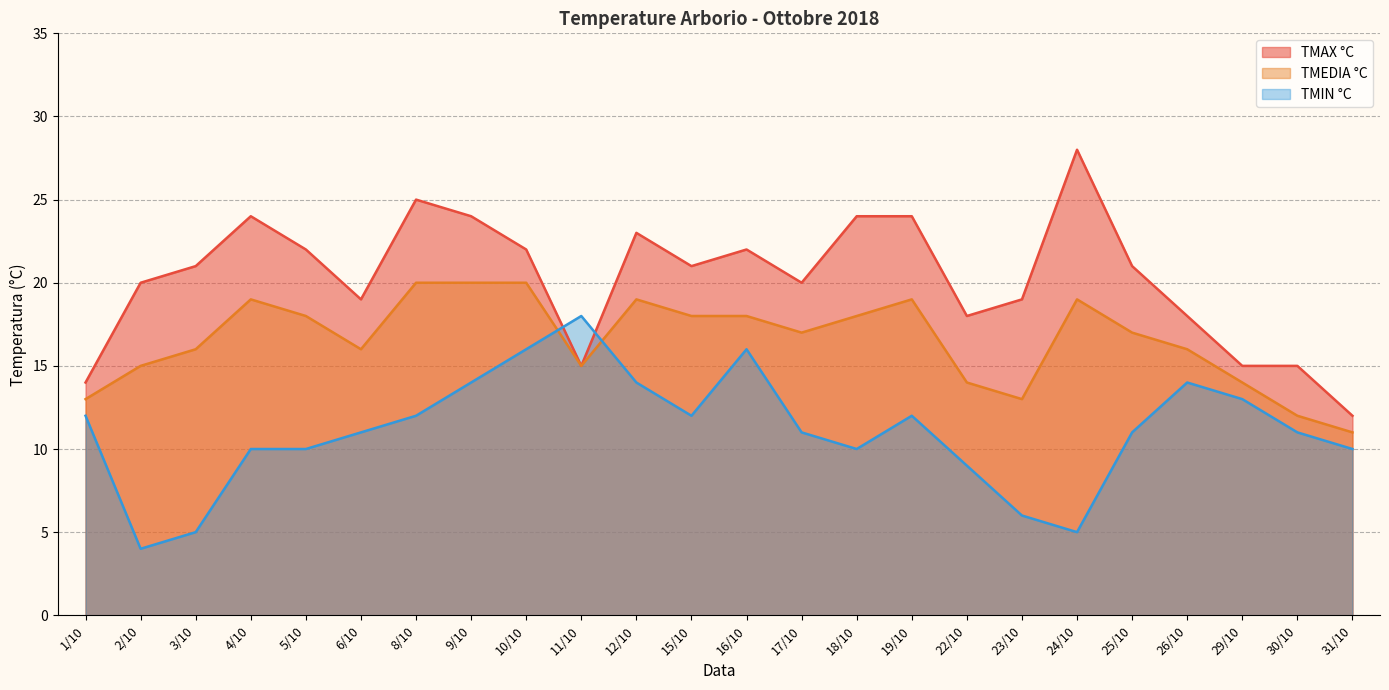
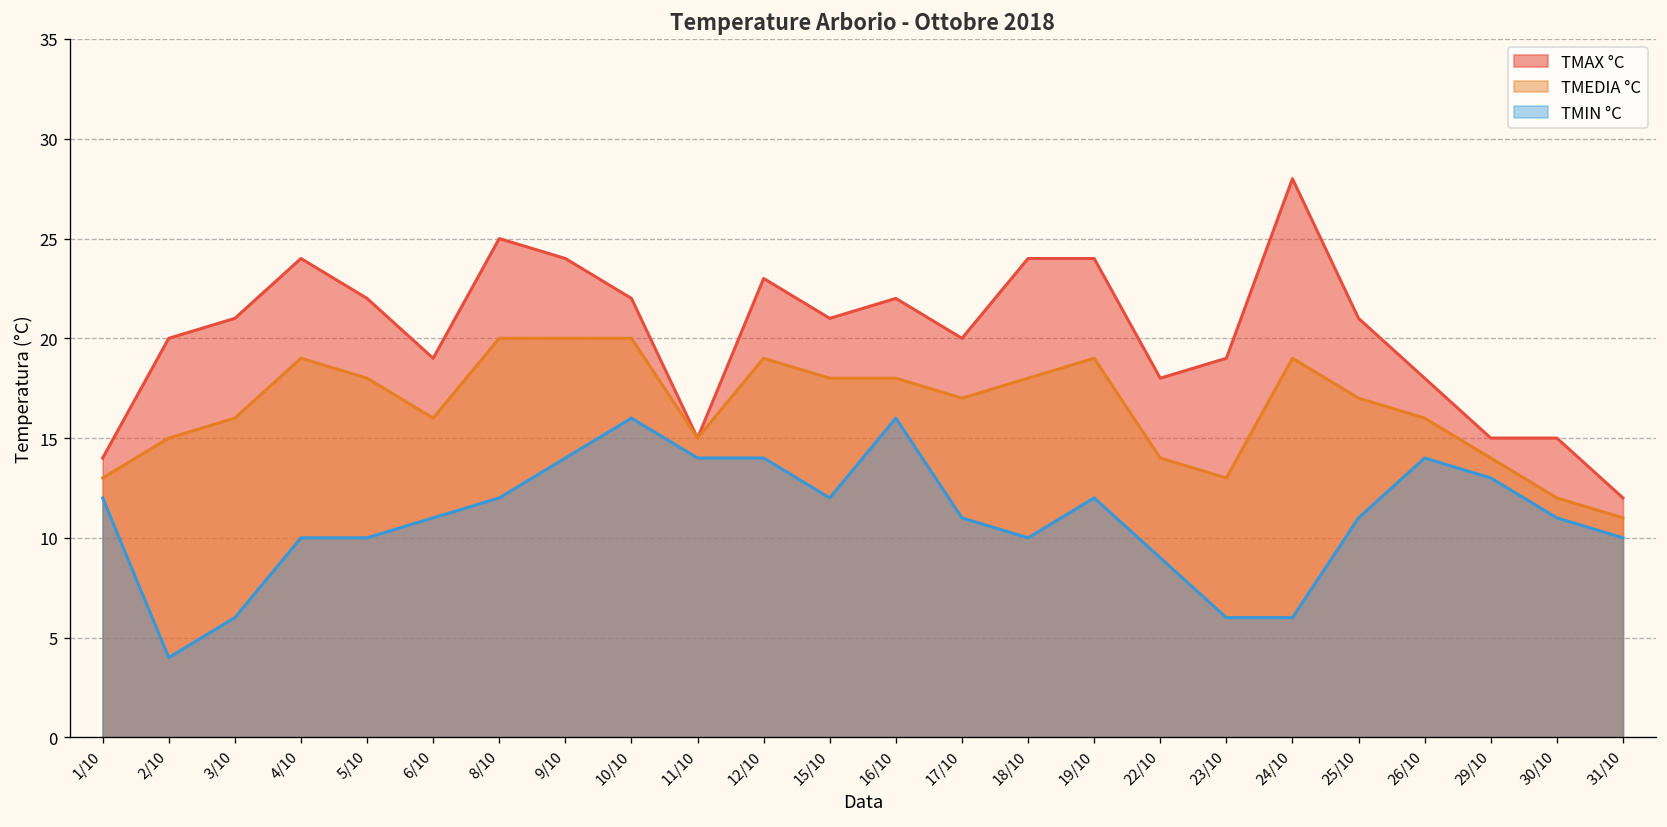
TMIN °C, 3/10: 5 -> 6
TMIN °C, 11/10: 18 -> 14
TMIN °C, 24/10: 5 -> 6
